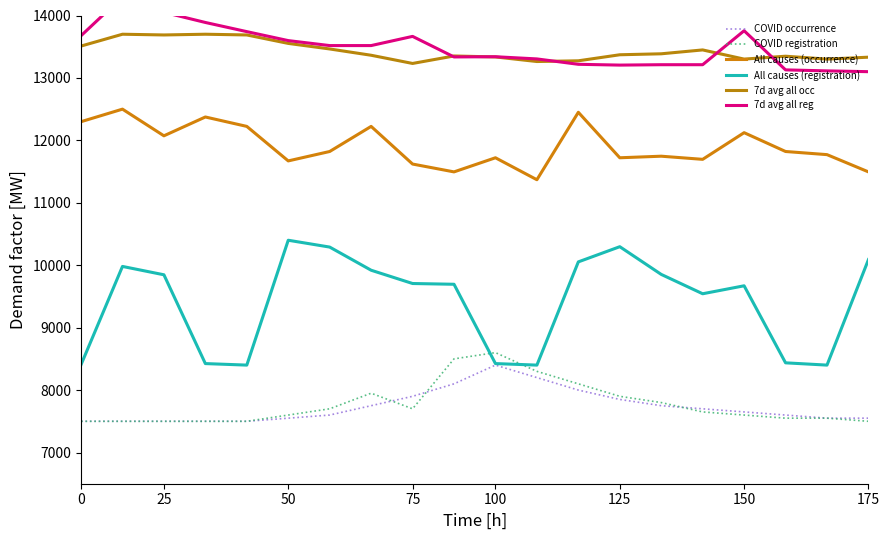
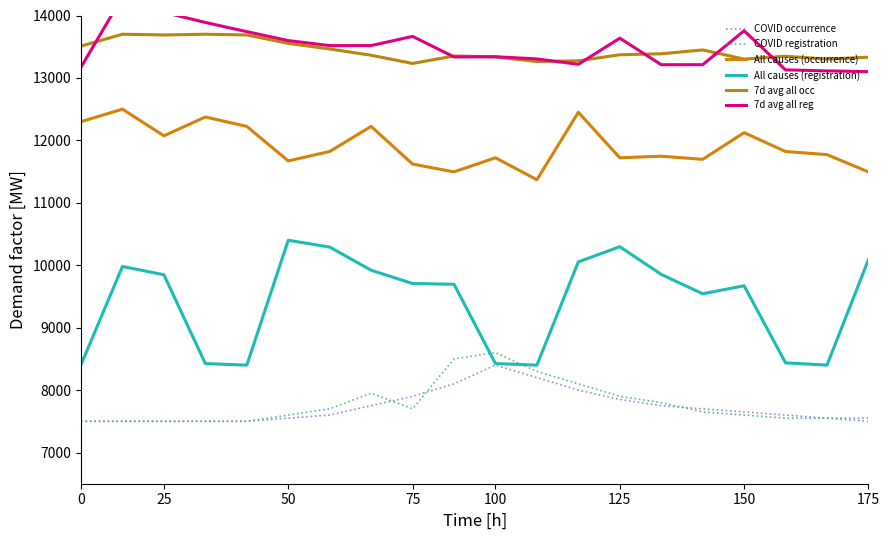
7d avg all reg, 0: 13700 -> 13200
7d avg all reg, 125: 13200 -> 13600
